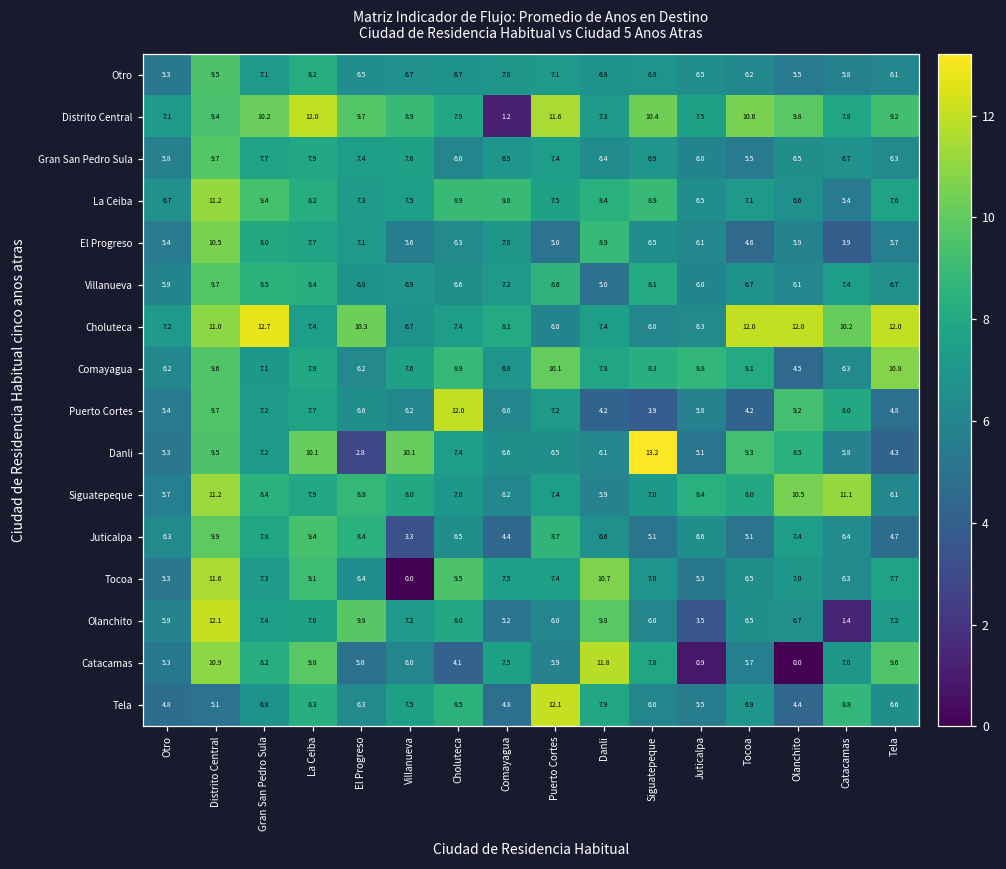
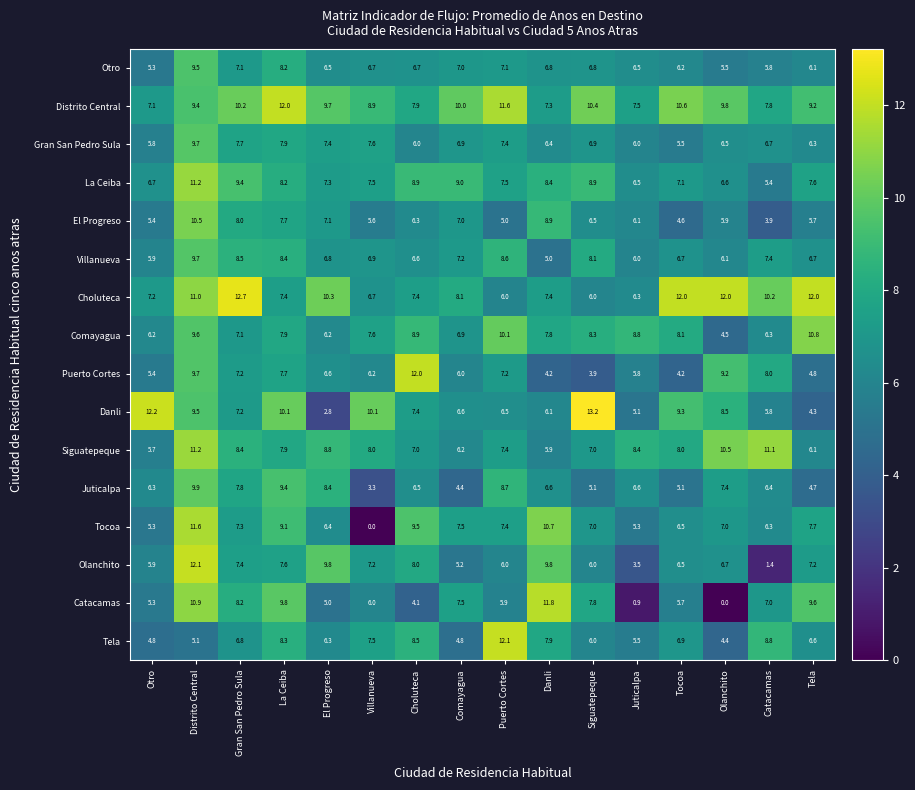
Distrito Central, Comayagua: 1.2 -> 10.0
Danli, Otro: 5.3 -> 12.2
